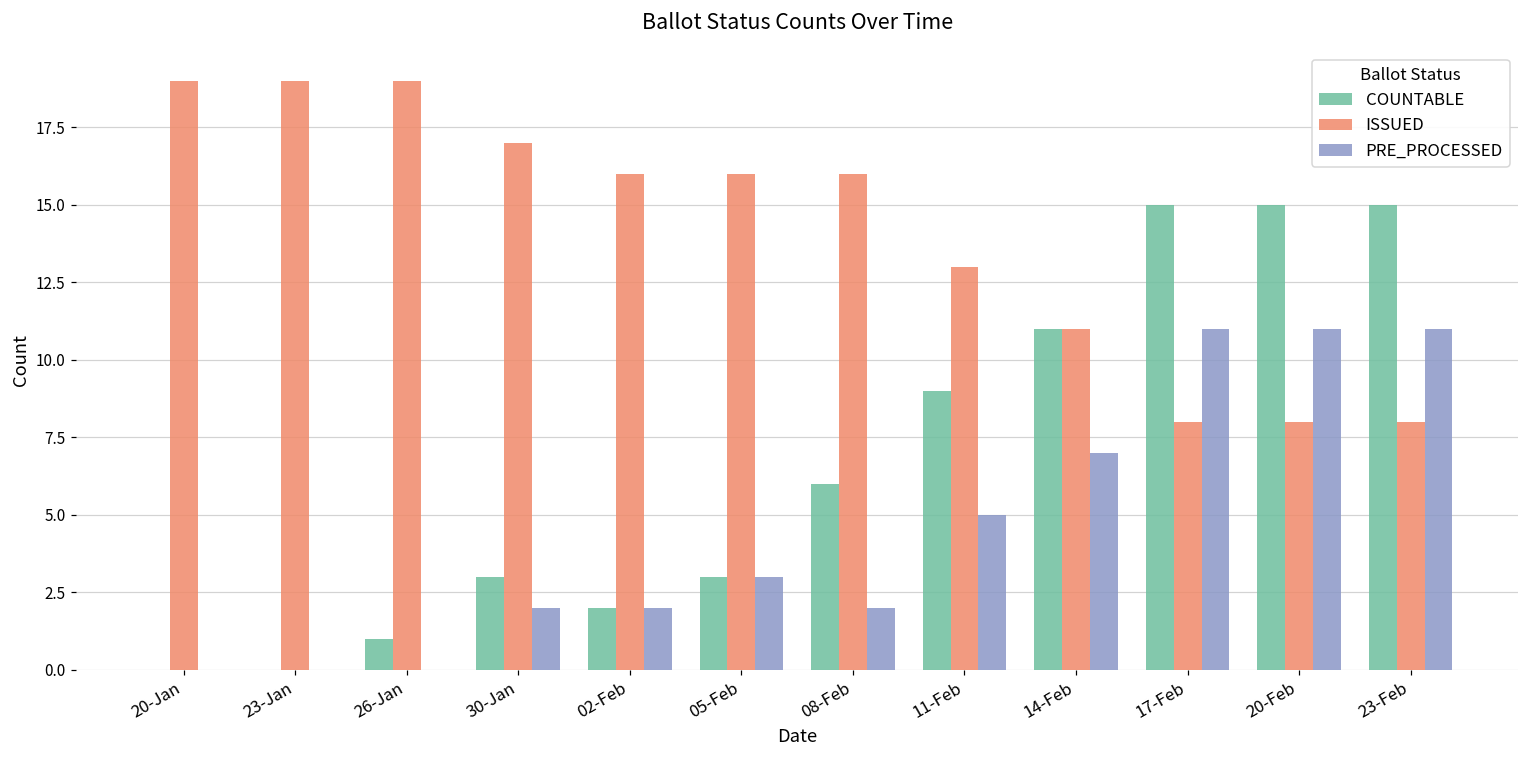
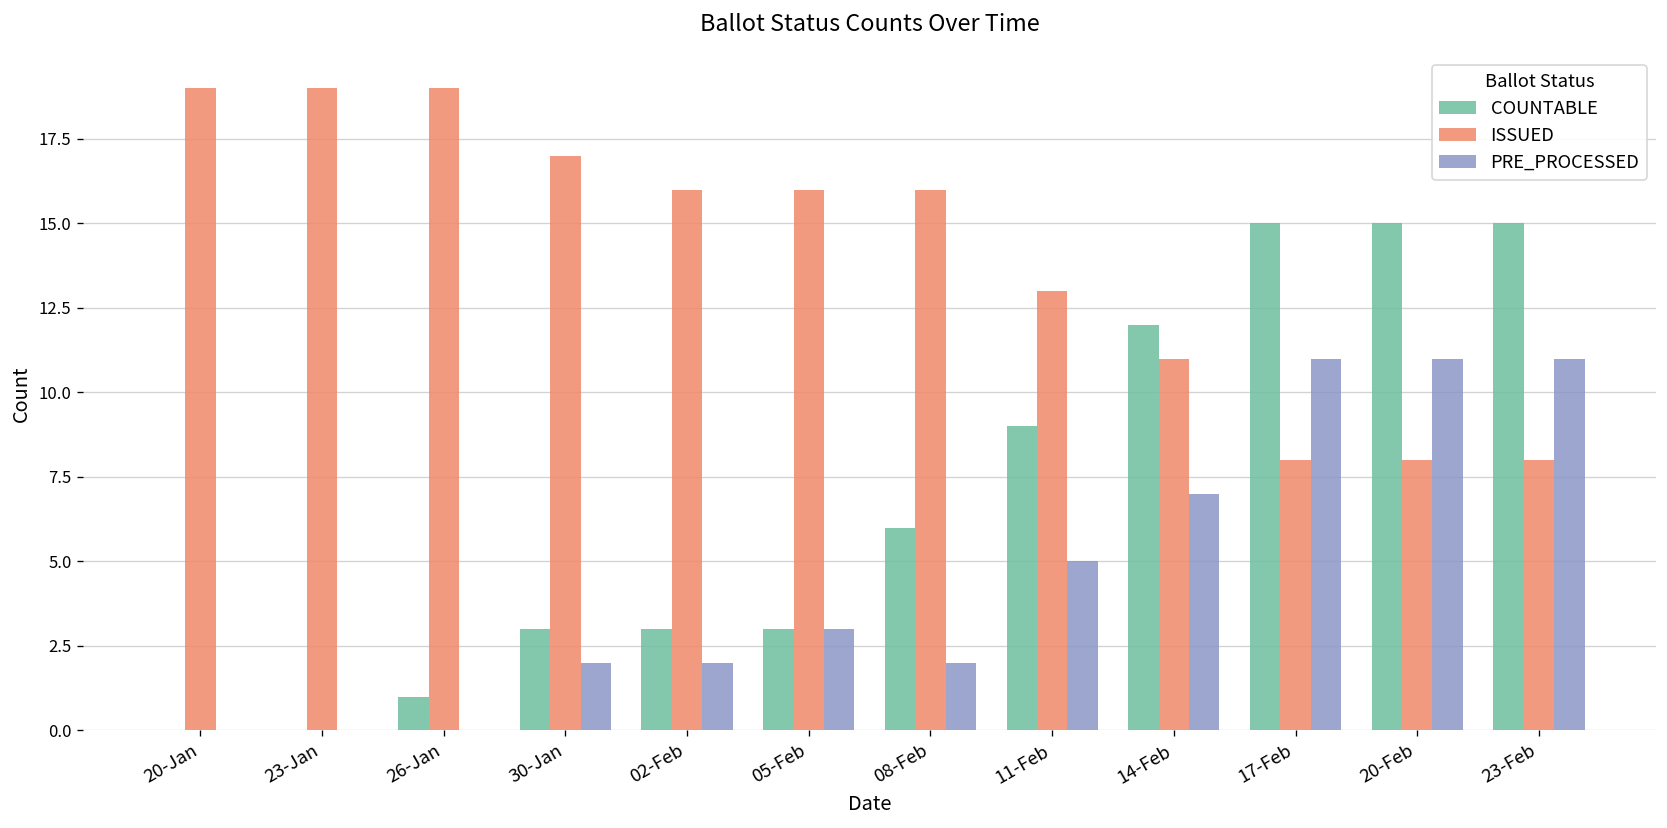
COUNTABLE, 02-Feb: 2 -> 3
COUNTABLE, 14-Feb: 11 -> 12
